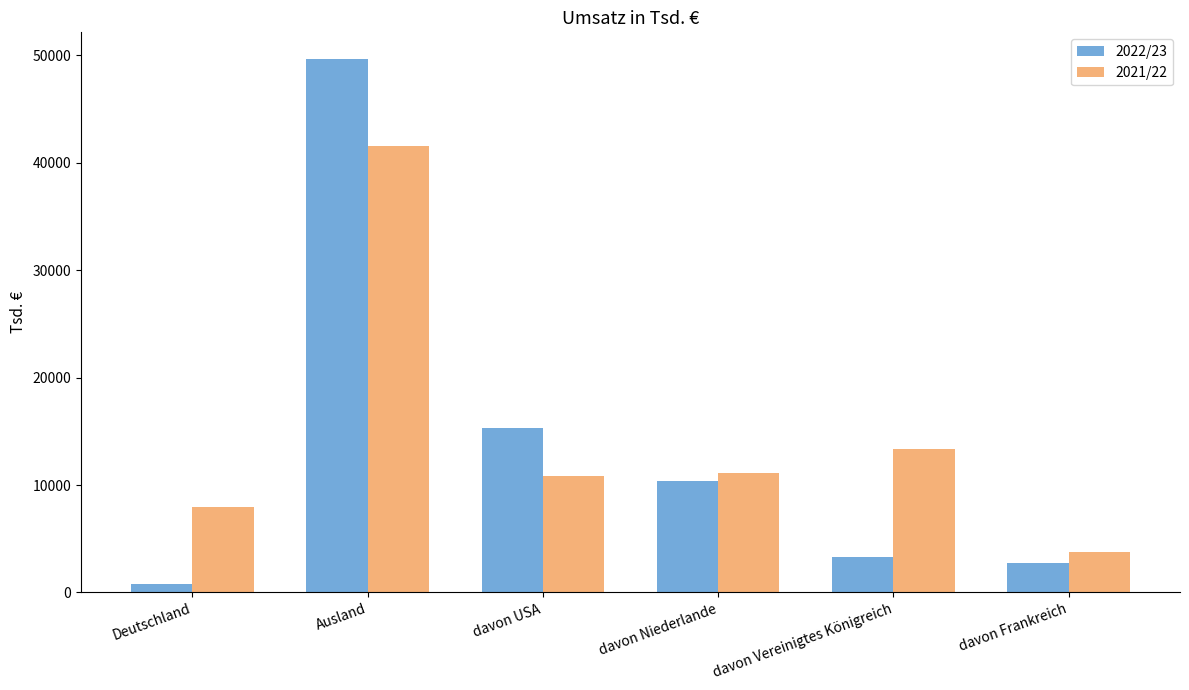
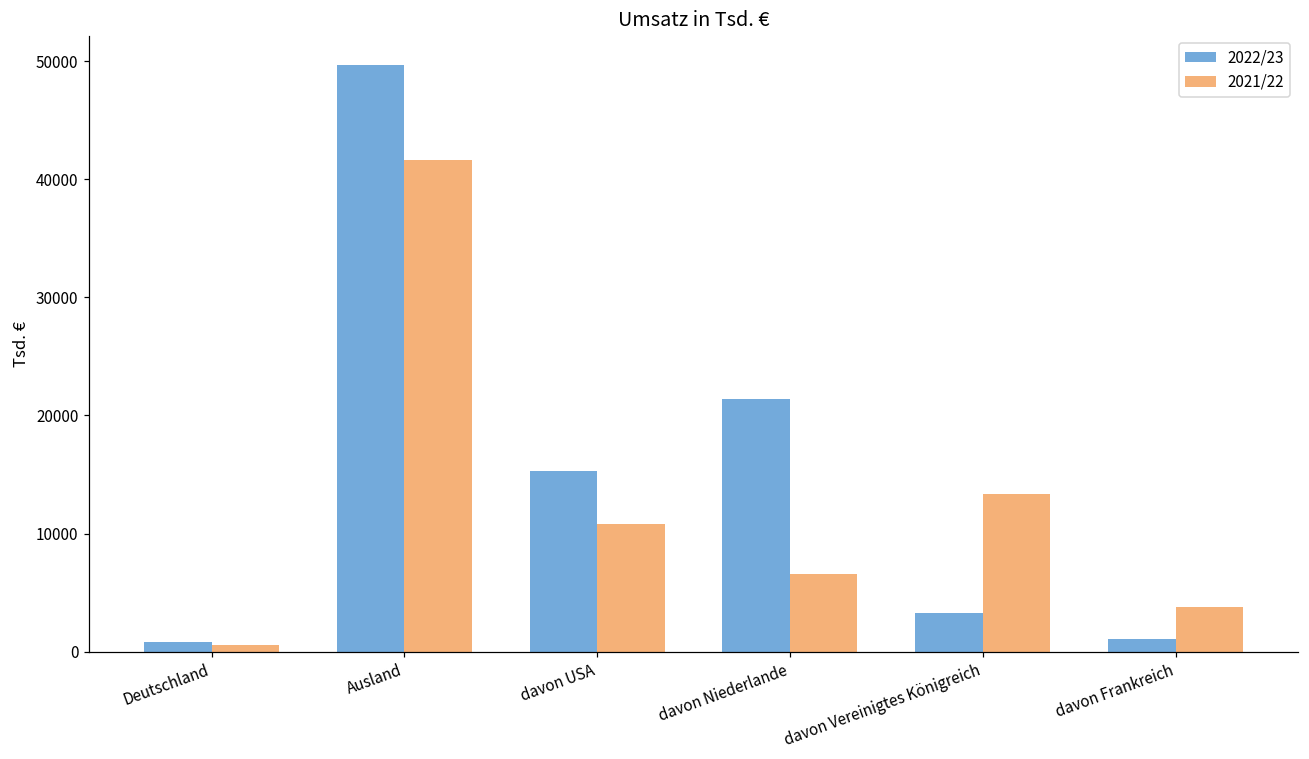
2021/22, Deutschland: 7900 -> 600
2022/23, davon Niederlande: 10400 -> 21400
2021/22, davon Niederlande: 11200 -> 6500
2022/23, davon Frankreich: 2700 -> 1000
